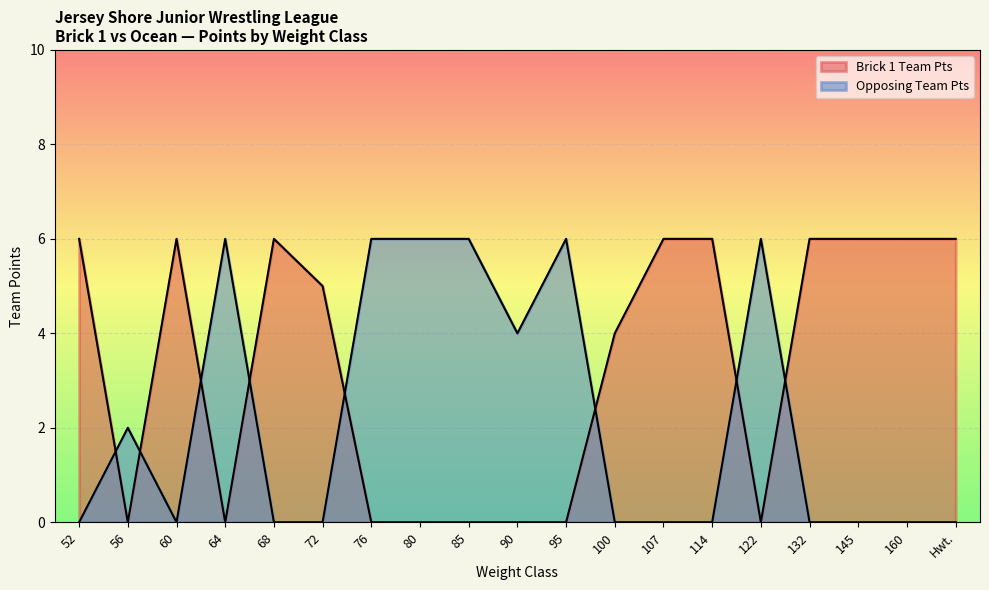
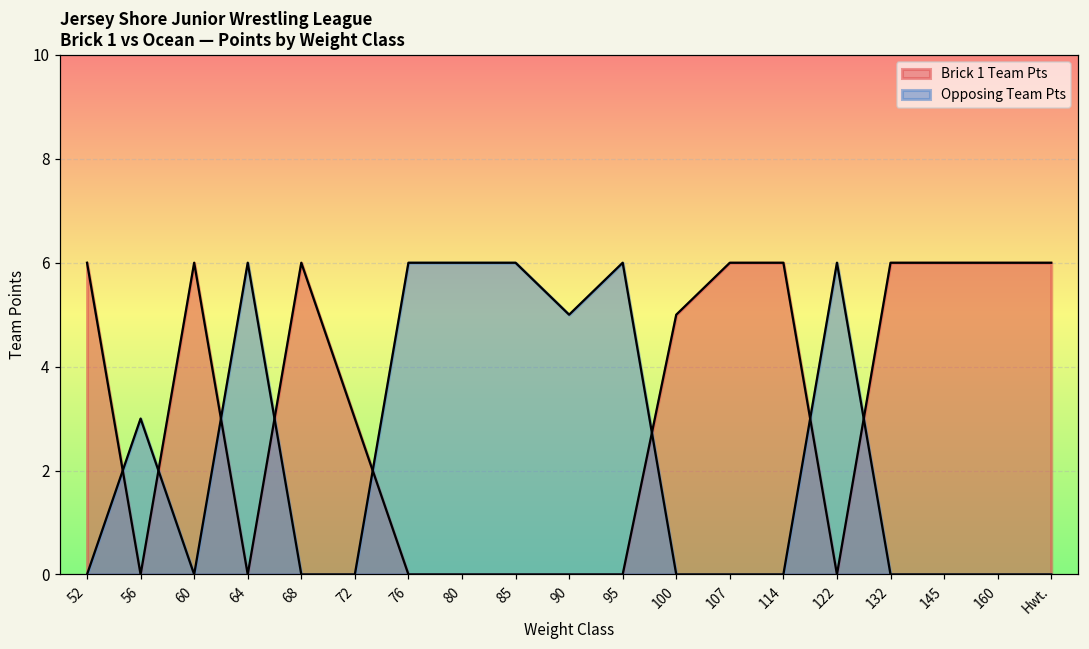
Opposing Team Pts, 56: 2 -> 3
Brick 1 Team Pts, 72: 5 -> 3
Opposing Team Pts, 90: 4 -> 5
Brick 1 Team Pts, 100: 4 -> 5
